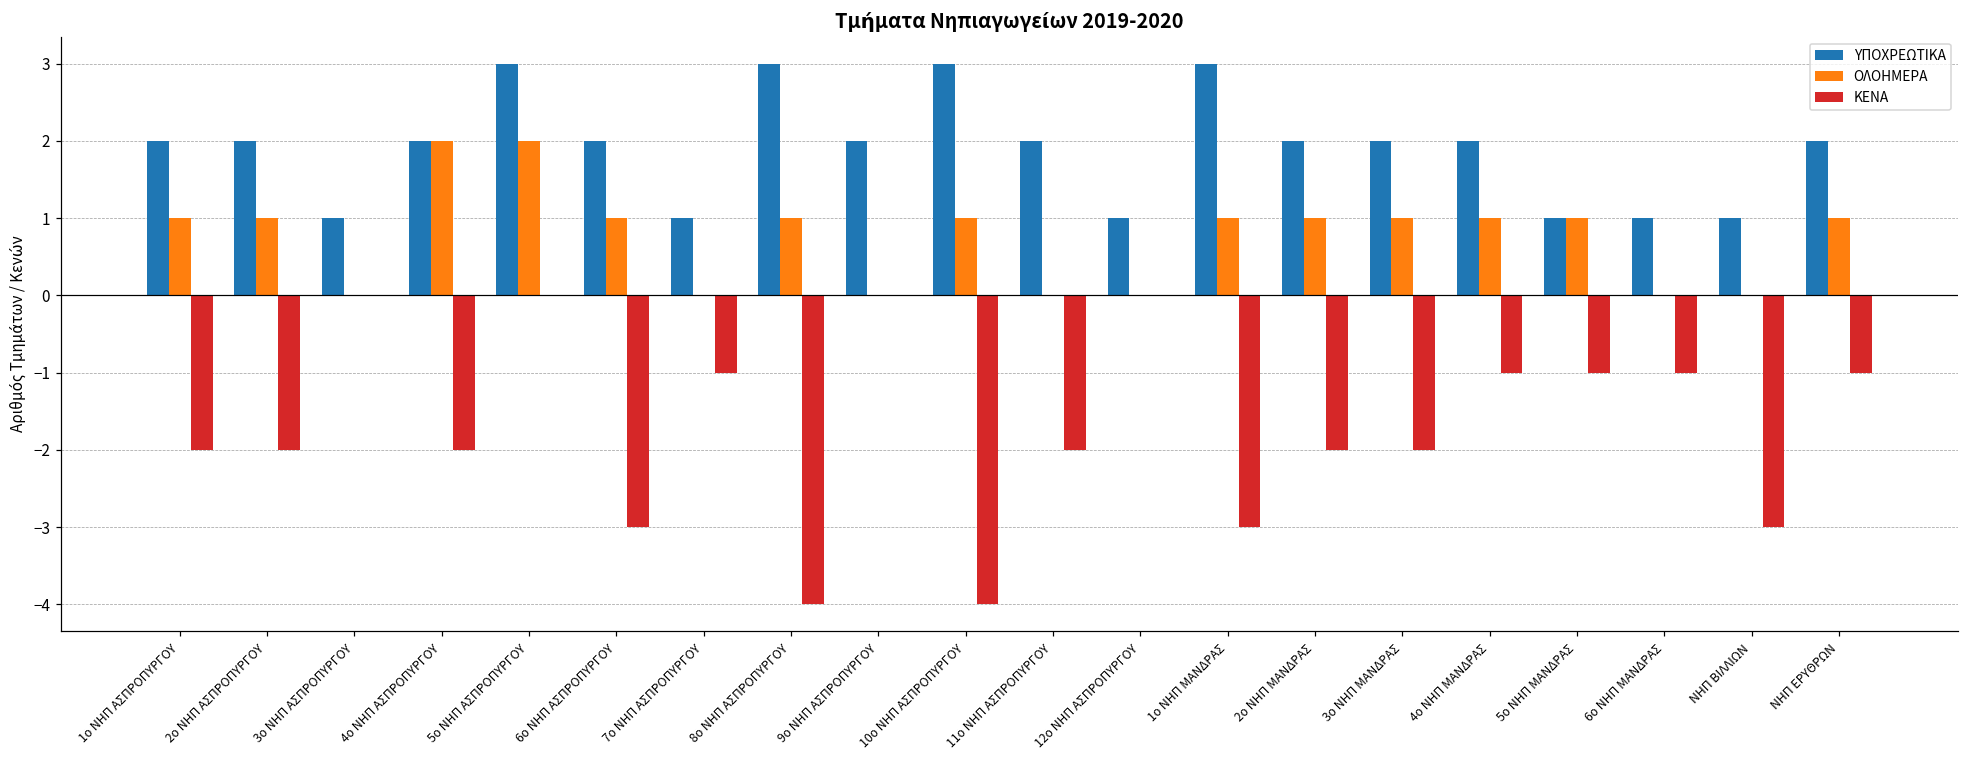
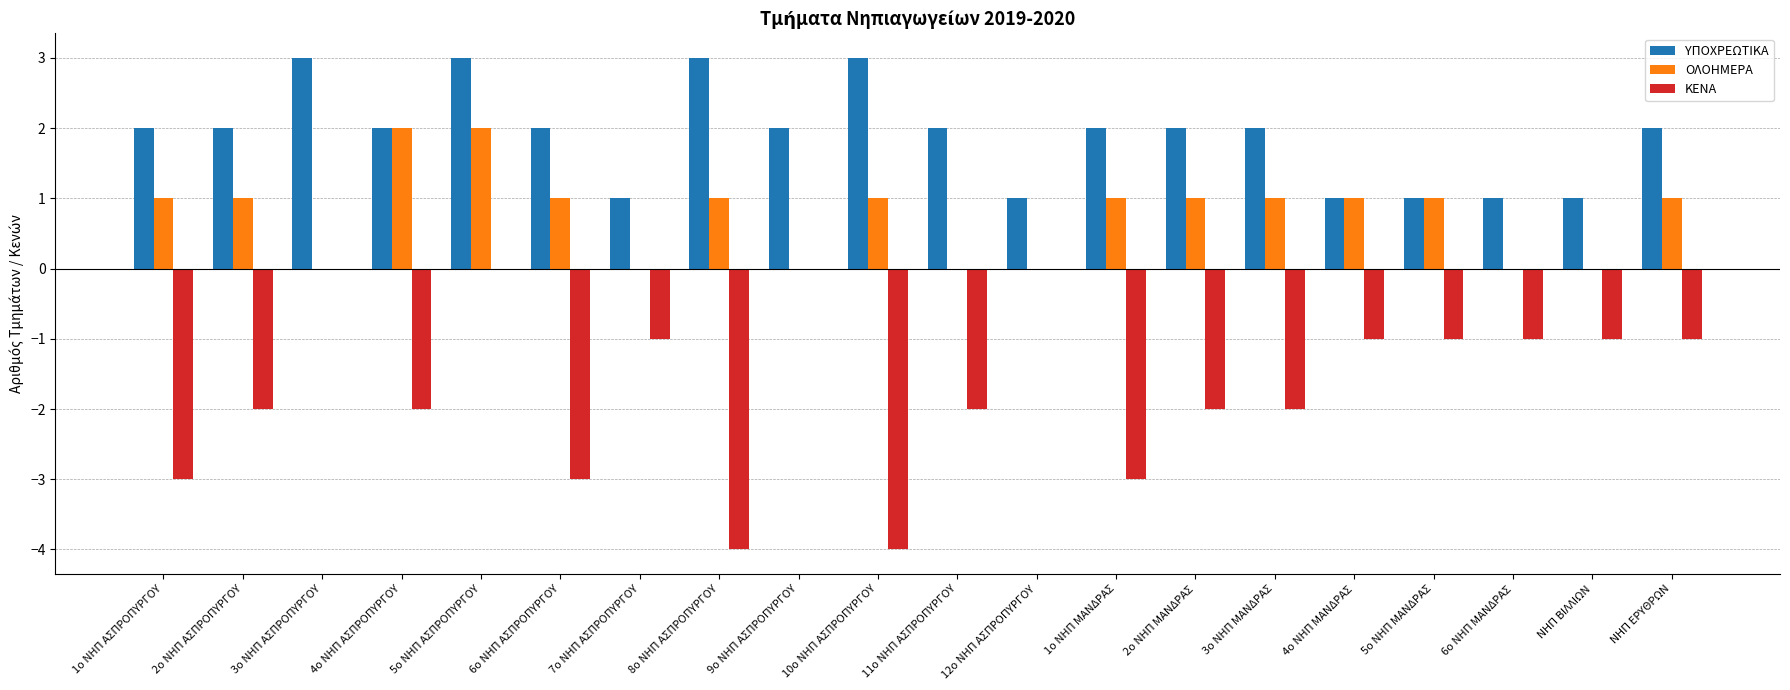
ΚΕΝΑ, 1ο ΝΗΠ ΑΣΠΡΟΠΥΡΓΟΥ: -2 -> -3
ΥΠΟΧΡΕΩΤΙΚΑ, 3ο ΝΗΠ ΑΣΠΡΟΠΥΡΓΟΥ: 1 -> 3
ΥΠΟΧΡΕΩΤΙΚΑ, 1ο ΝΗΠ ΜΑΝΔΡΑΣ: 3 -> 2
ΥΠΟΧΡΕΩΤΙΚΑ, 4ο ΝΗΠ ΜΑΝΔΡΑΣ: 2 -> 1
ΚΕΝΑ, ΝΗΠ ΒΙΛΛΙΩΝ: -3 -> -1
